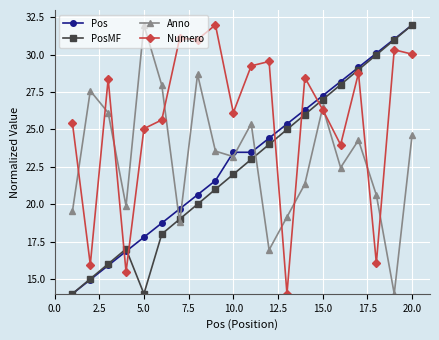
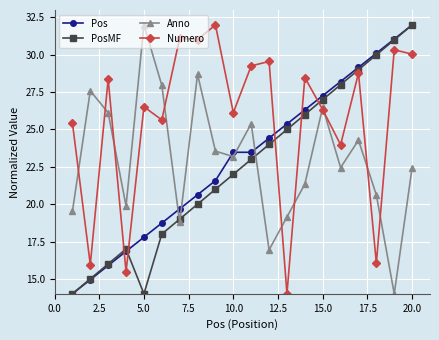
Numero, 5.0: 25.1 -> 26.5
Anno, 20.0: 24.7 -> 22.4
